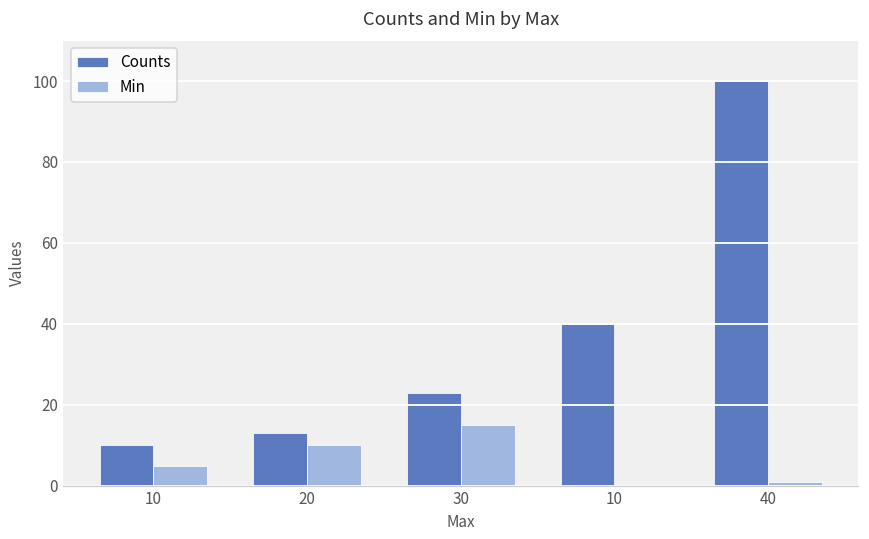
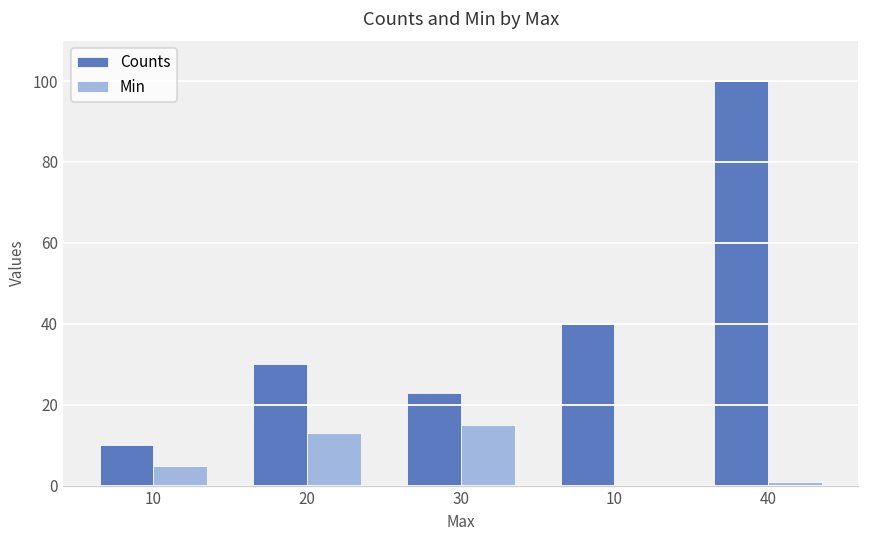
Counts, 20: 13 -> 30
Min, 20: 10 -> 13
